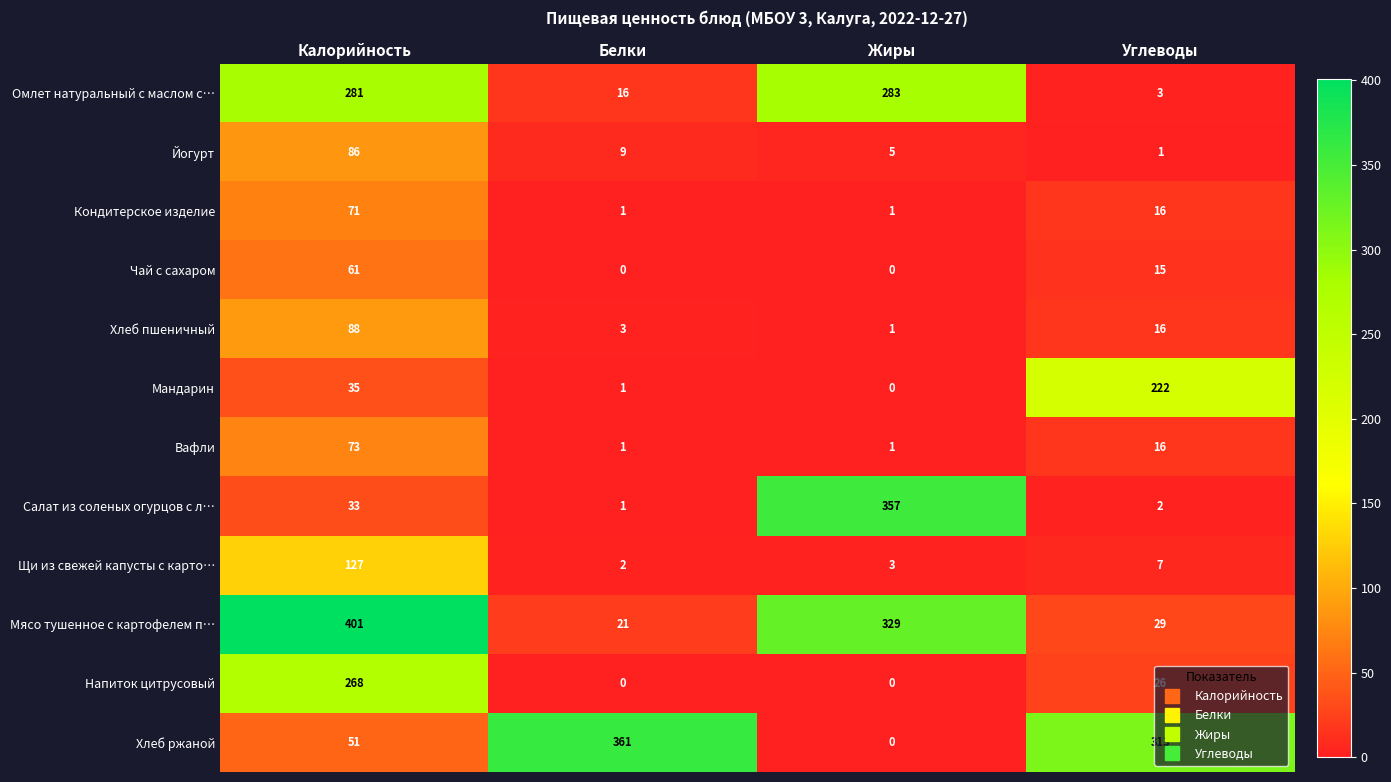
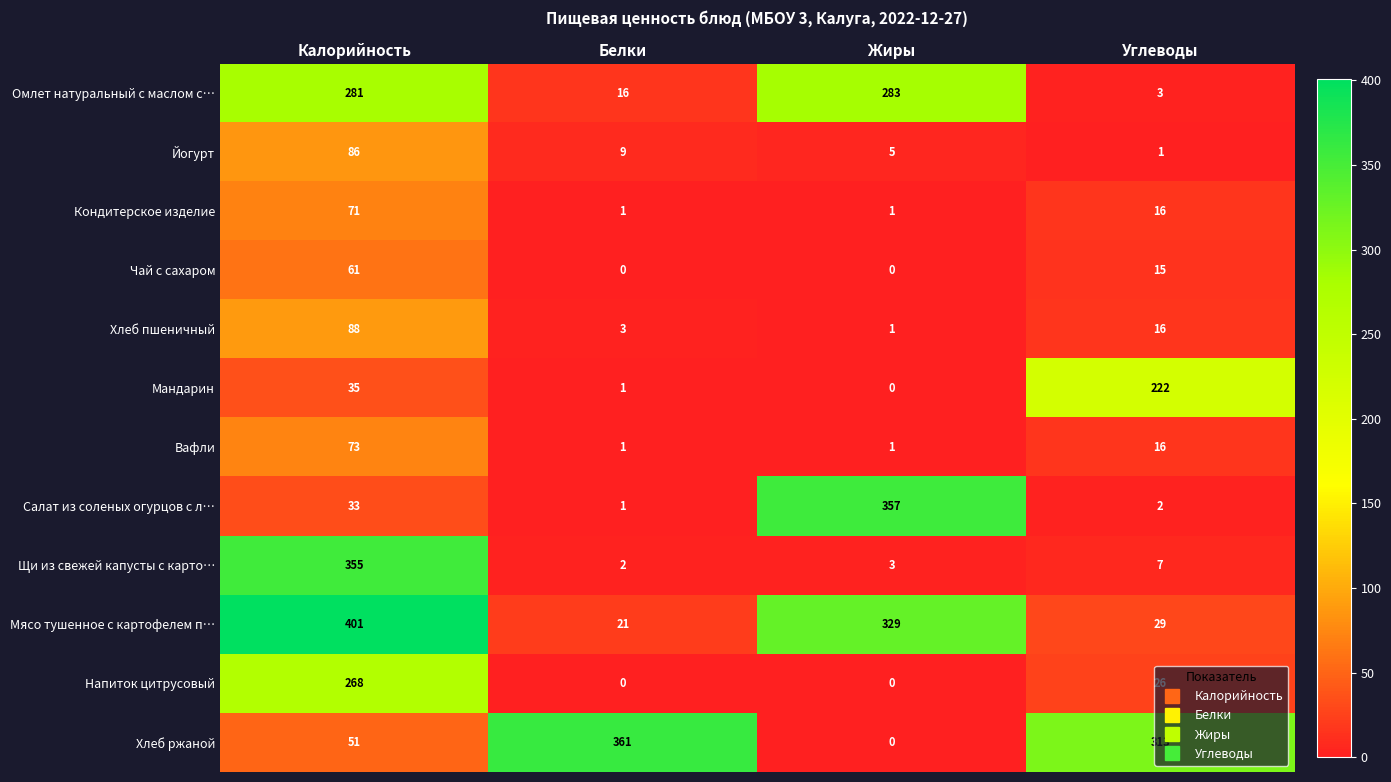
Щи из свежей капусты с карто…, Калорийность: 127 -> 355
